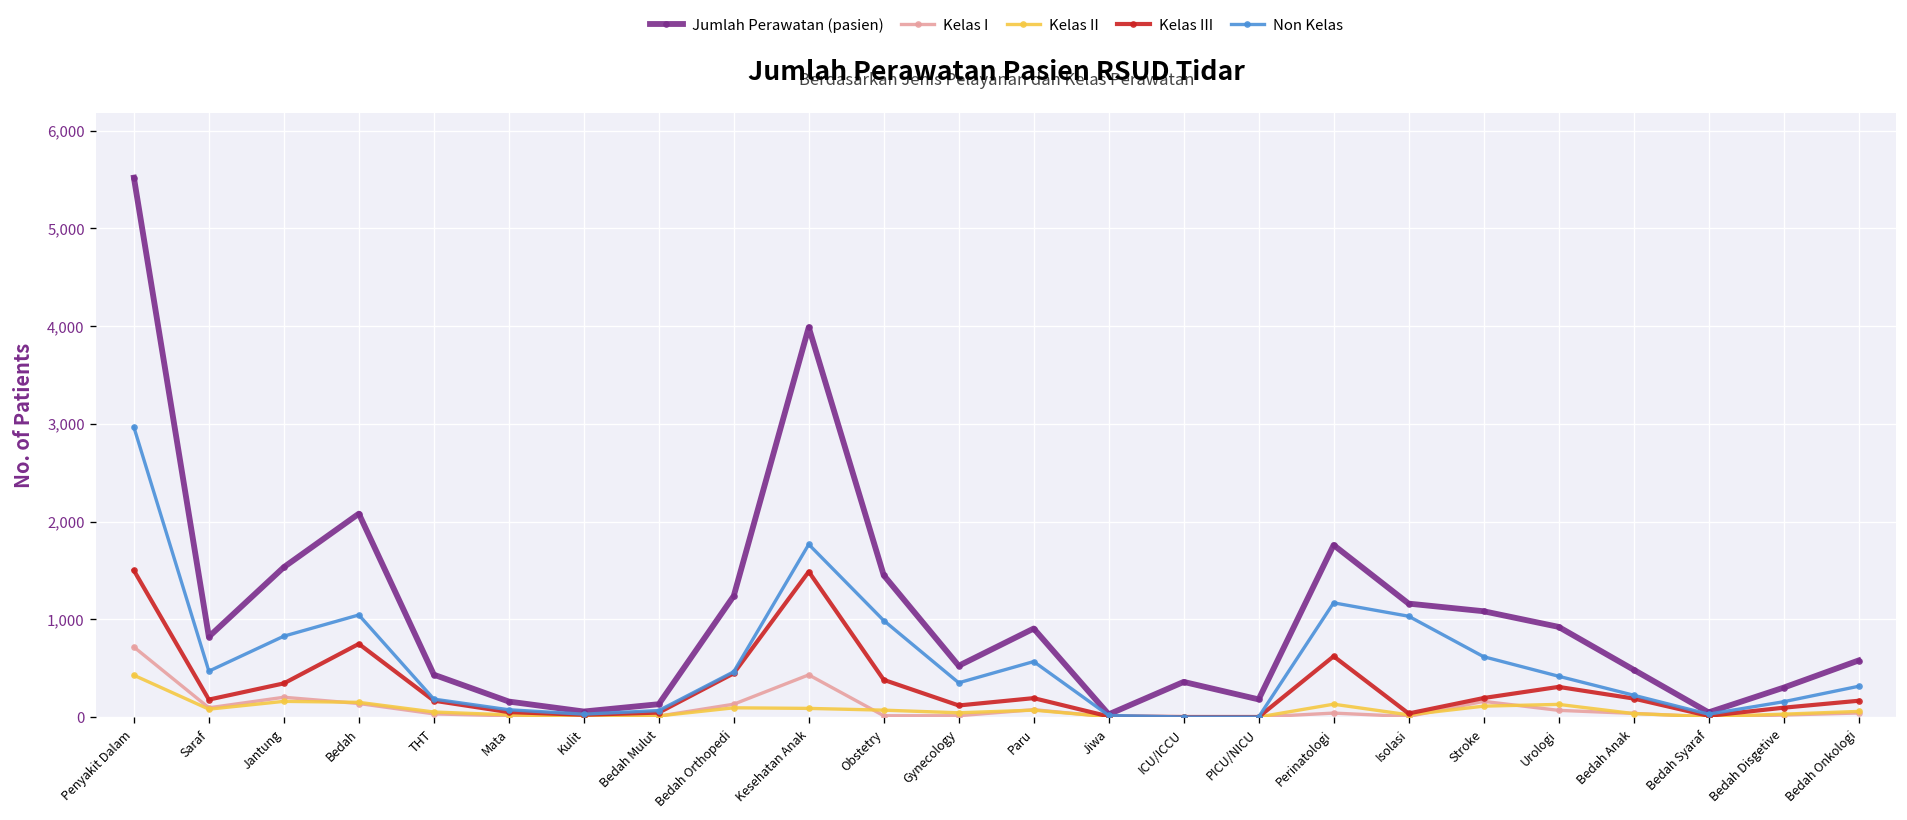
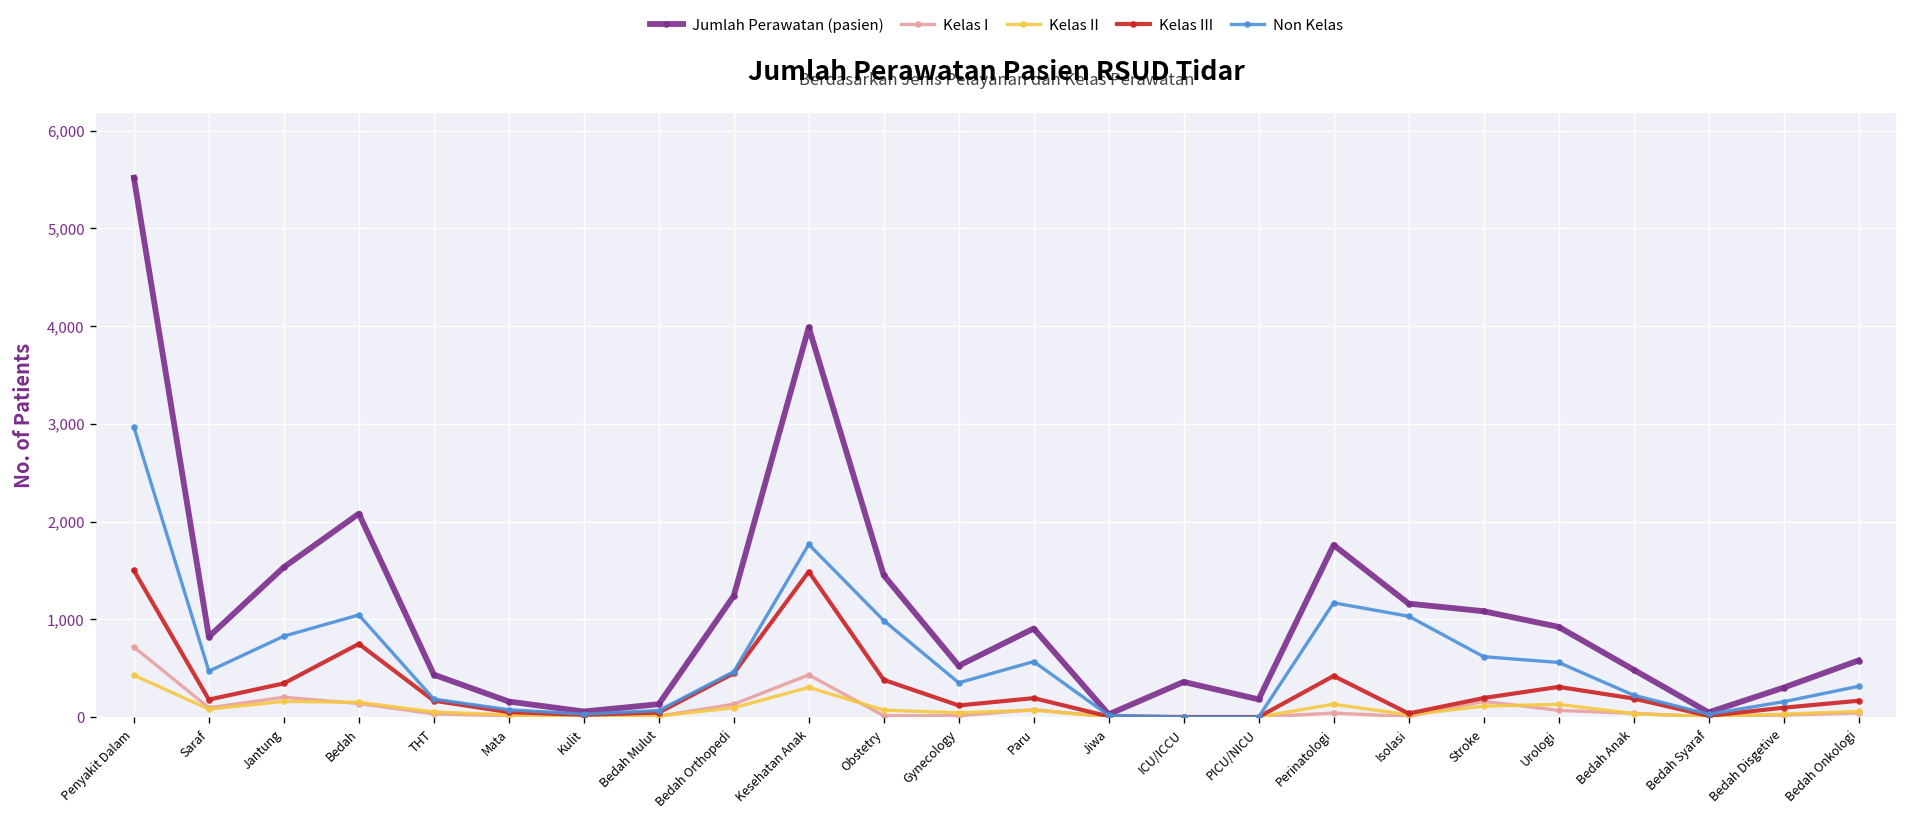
Kelas II, Kesehatan Anak: 100 -> 300
Kelas III, Perinatologi: 600 -> 400
Non Kelas, Urologi: 400 -> 600
